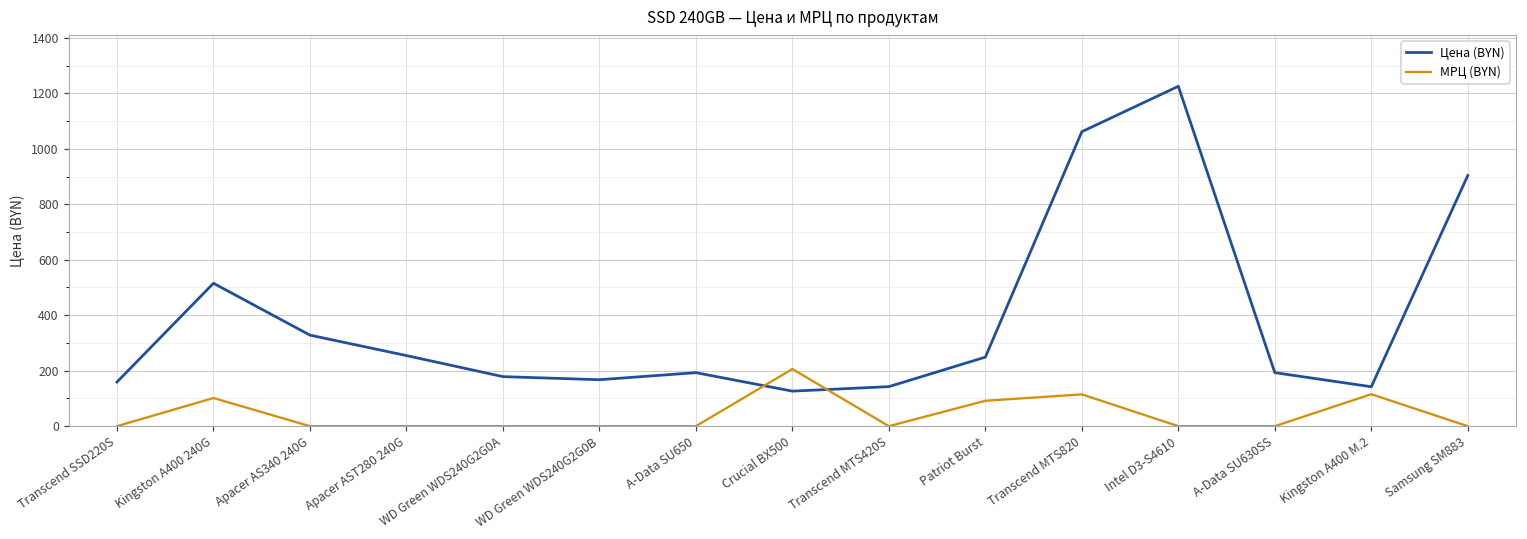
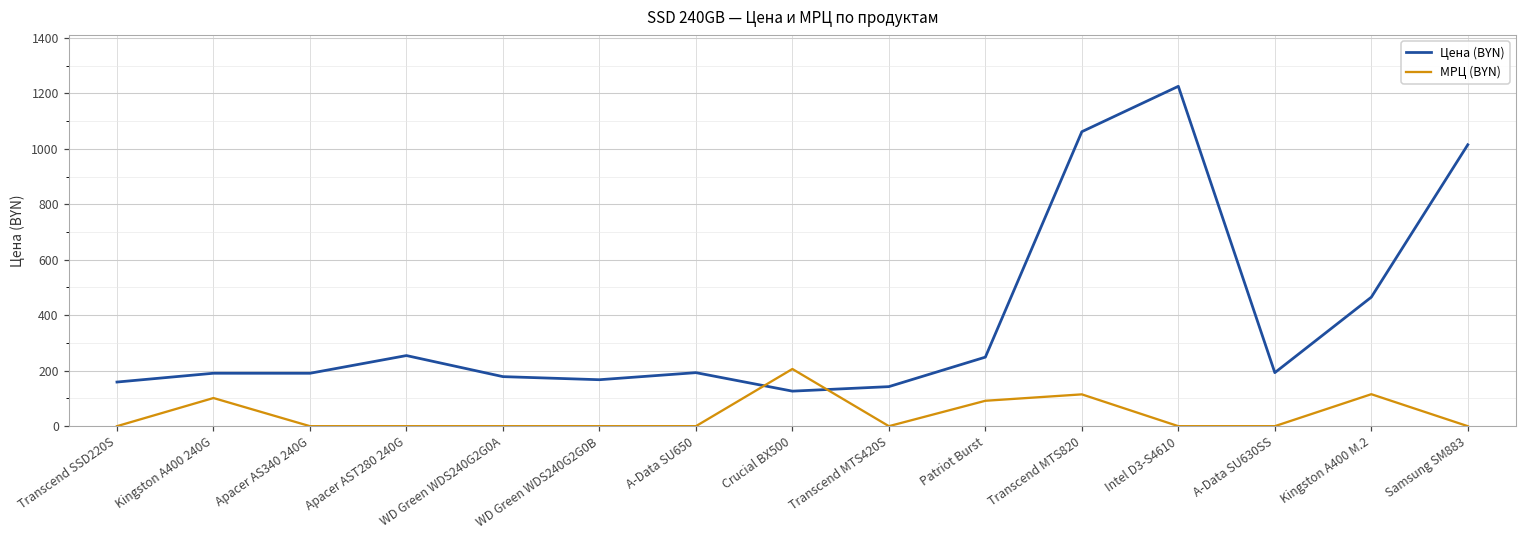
Цена (BYN), Kingston A400 240G: 520 -> 190
Цена (BYN), Apacer AS340 240G: 330 -> 190
Цена (BYN), Kingston A400 M.2: 140 -> 470
Цена (BYN), Samsung SM883: 900 -> 1010
